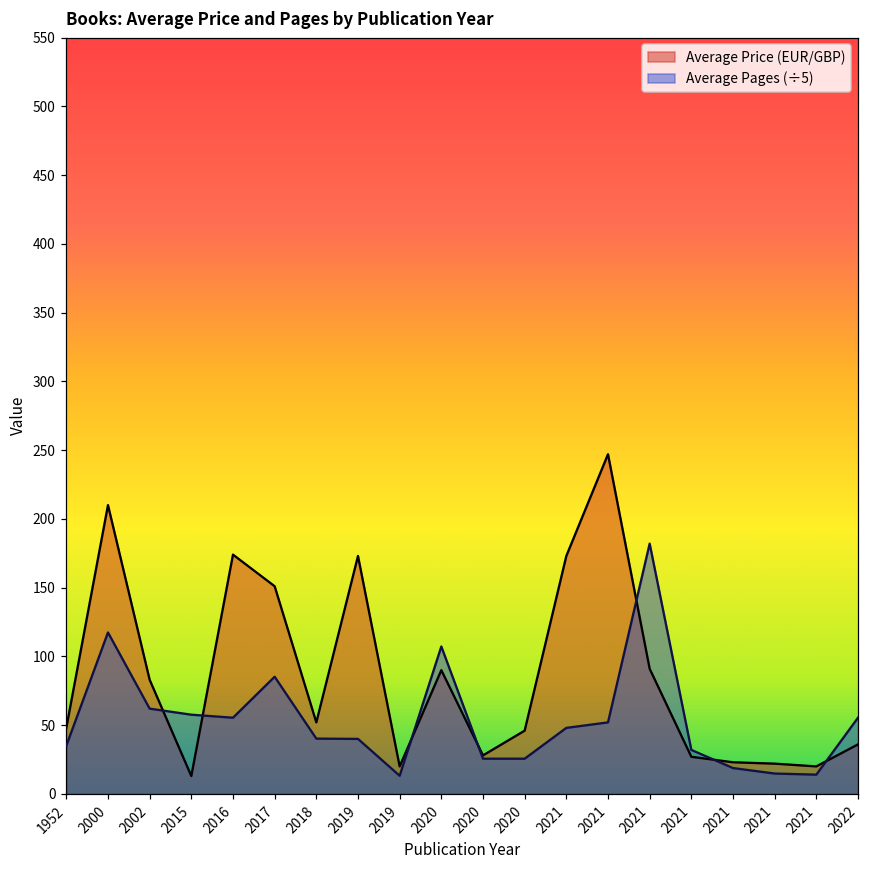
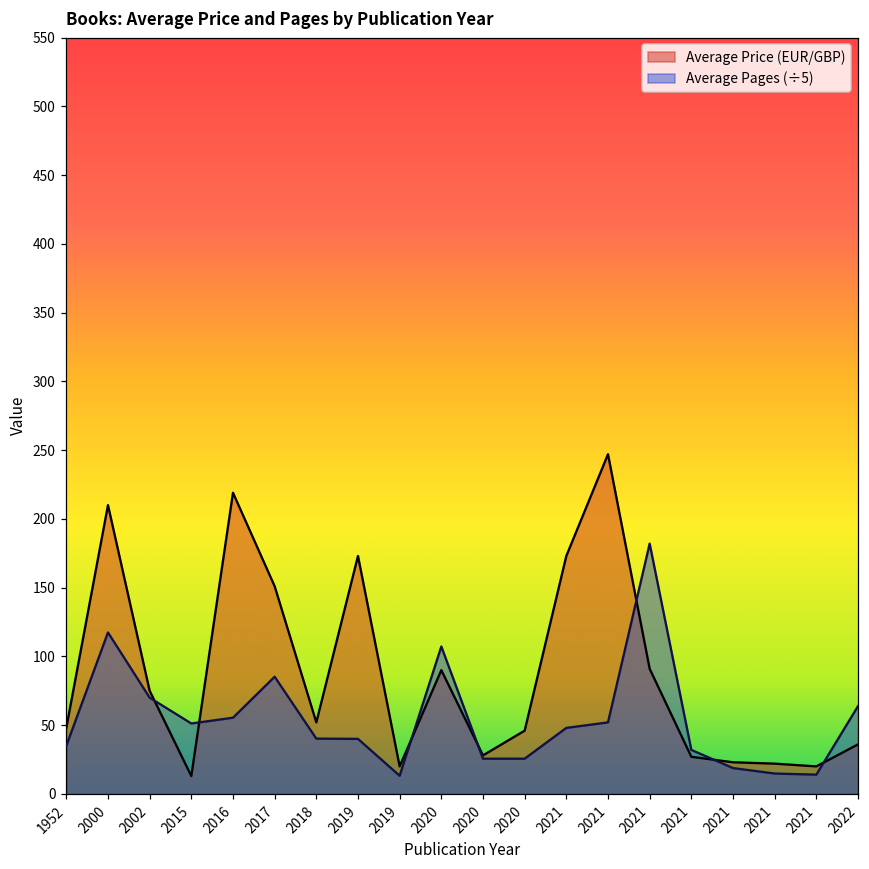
Average Price (EUR/GBP), 2002: 83 -> 75
Average Pages (÷5), 2002: 62 -> 70
Average Pages (÷5), 2015: 58 -> 51
Average Price (EUR/GBP), 2016: 174 -> 219
Average Pages (÷5), 2022: 55 -> 64
